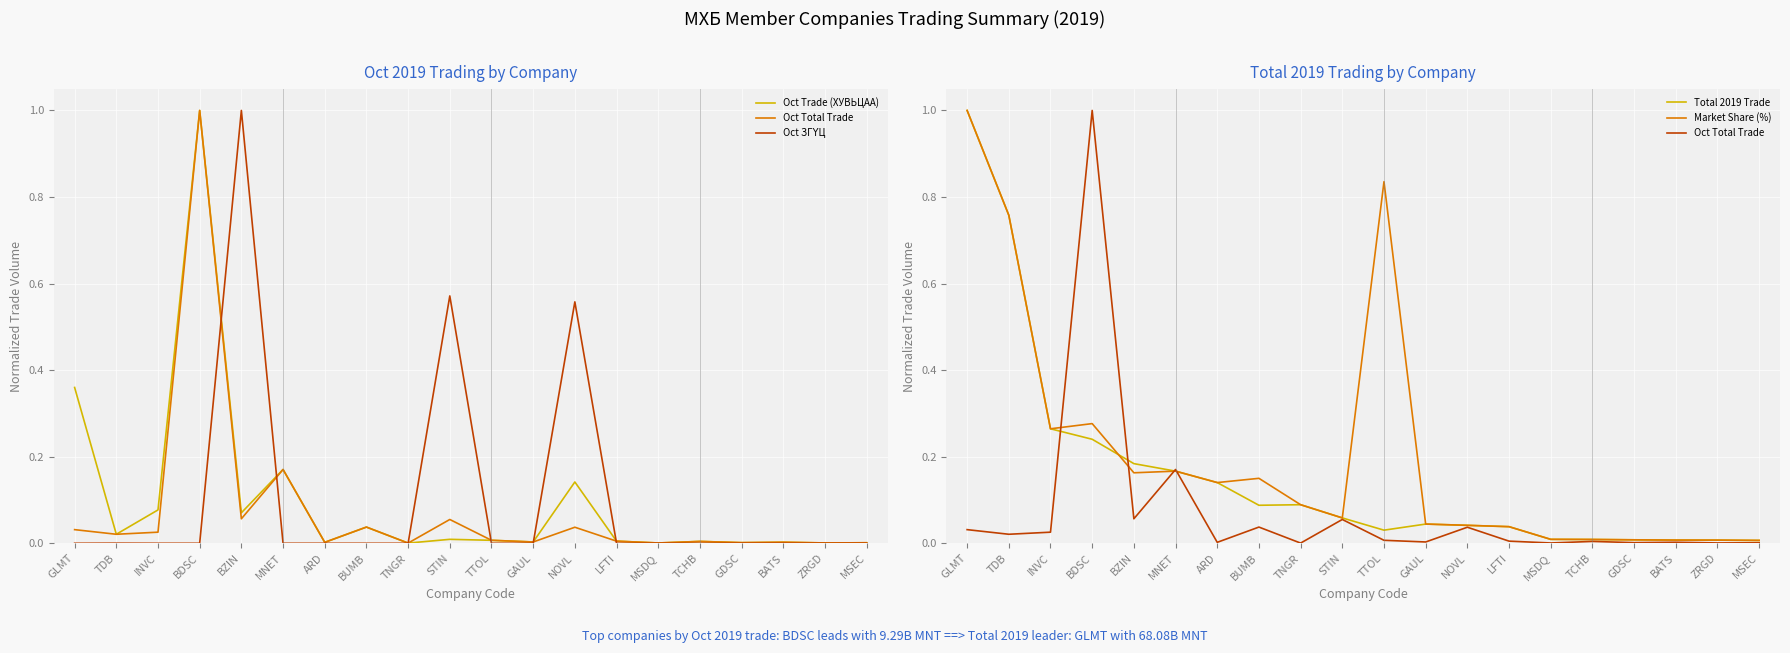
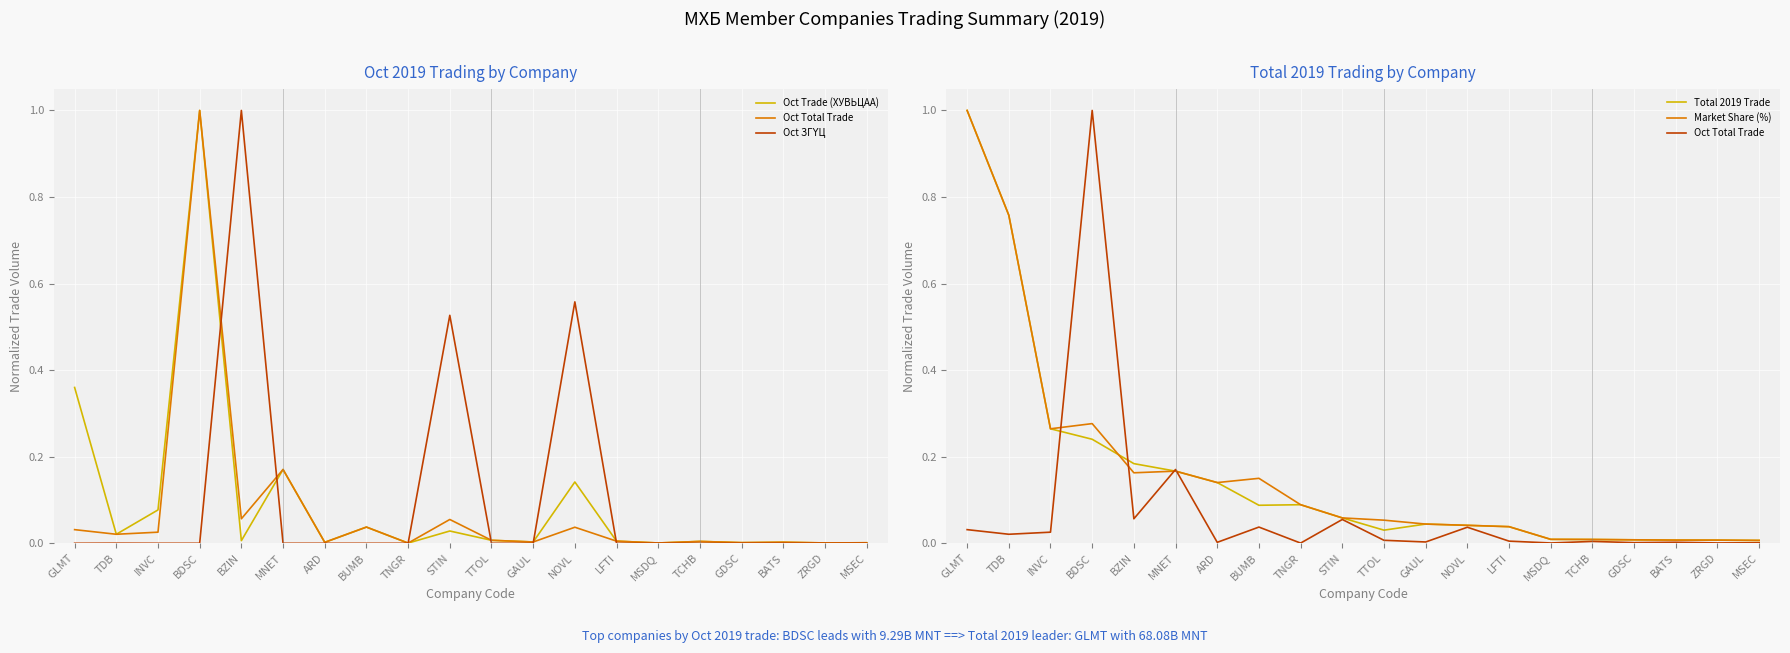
Oct 2019 Trading by Company, Oct Trade (ХУВЬЦАА), BZIN: 0.07 -> 0.01
Oct 2019 Trading by Company, Oct Trade (ХУВЬЦАА), STIN: 0.01 -> 0.03
Oct 2019 Trading by Company, Oct ЗГҮЦ, STIN: 0.57 -> 0.53
Total 2019 Trading by Company, Market Share (%), TTOL: 0.84 -> 0.05
